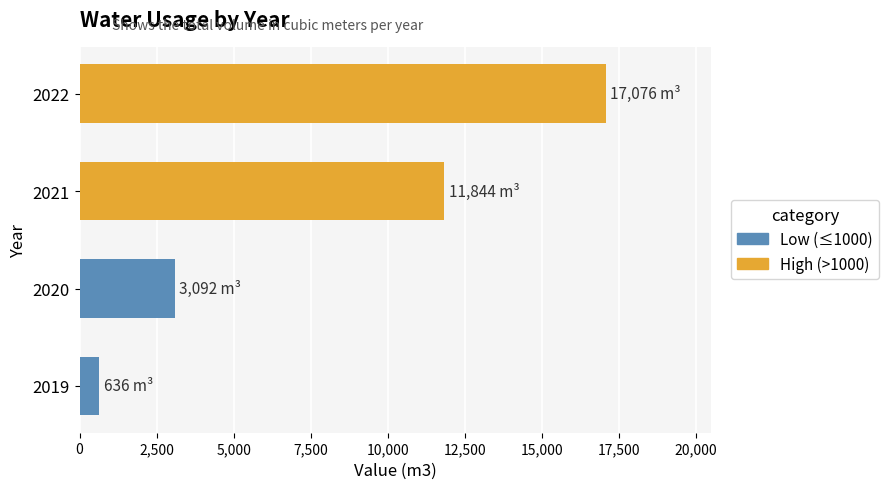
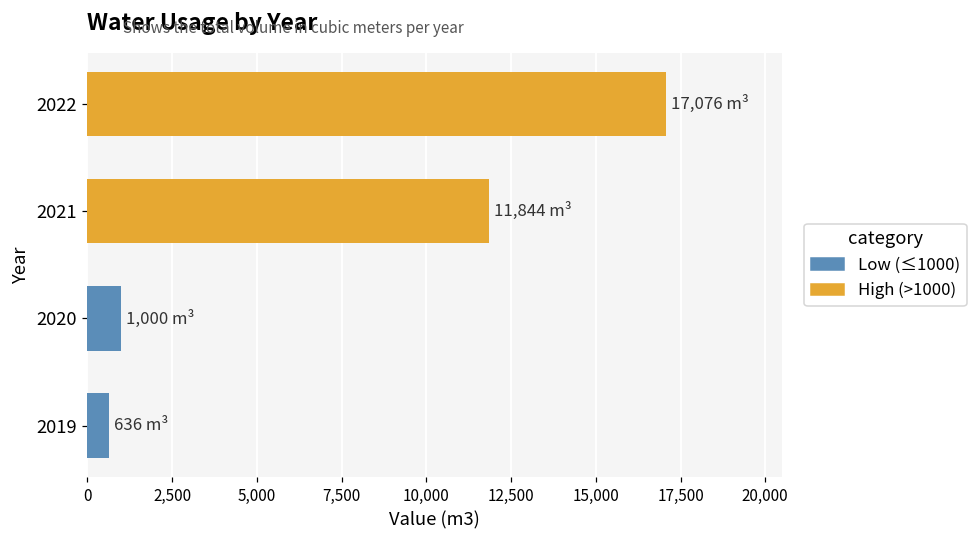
2020: 3,092 -> 1,000
